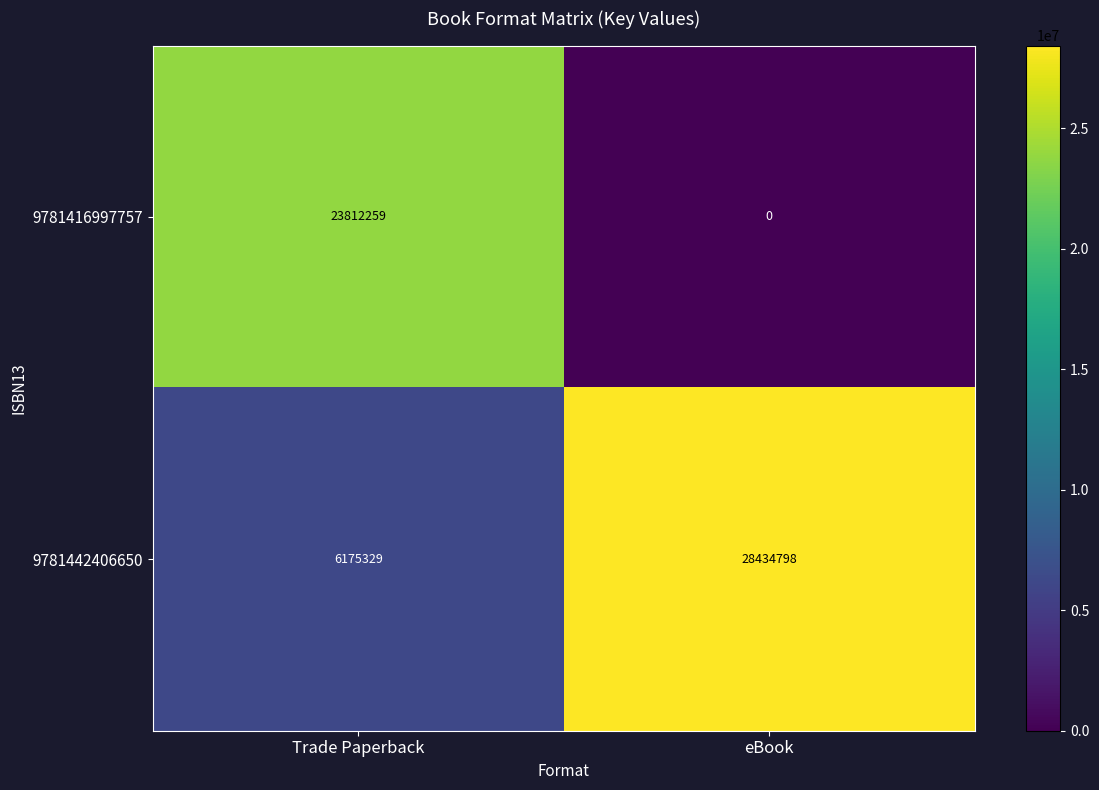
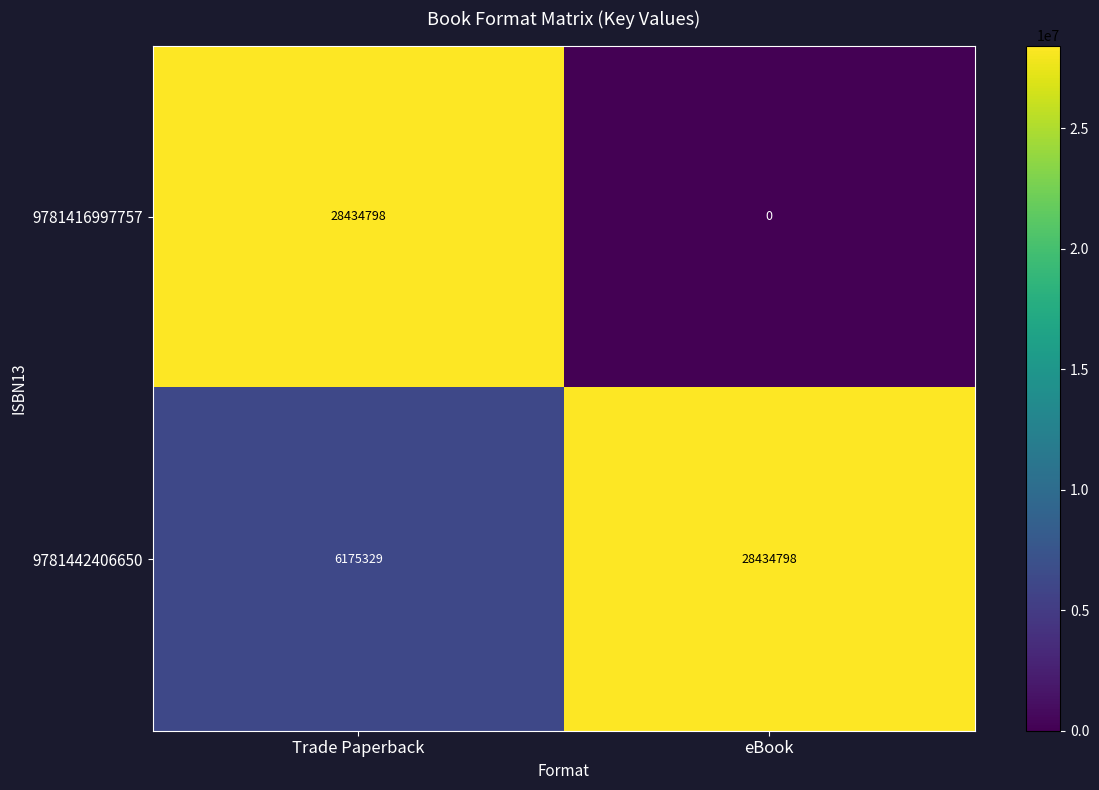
9781416997757, Trade Paperback: 23812259 -> 28434798
